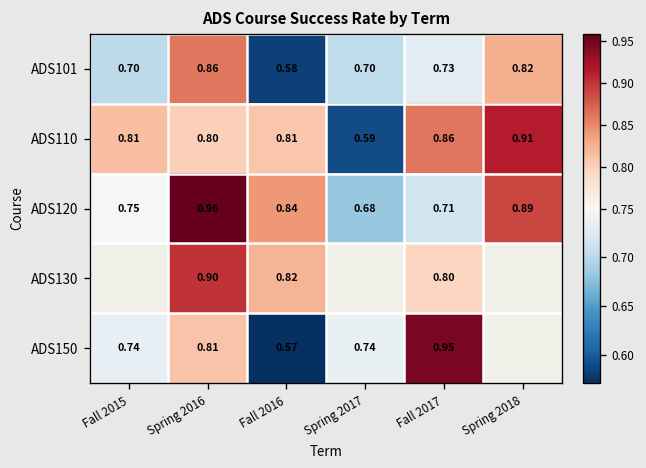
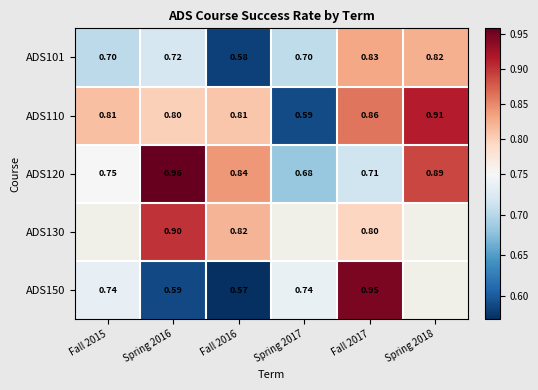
ADS101, Spring 2016: 0.86 -> 0.72
ADS101, Fall 2017: 0.73 -> 0.83
ADS150, Spring 2016: 0.81 -> 0.59
